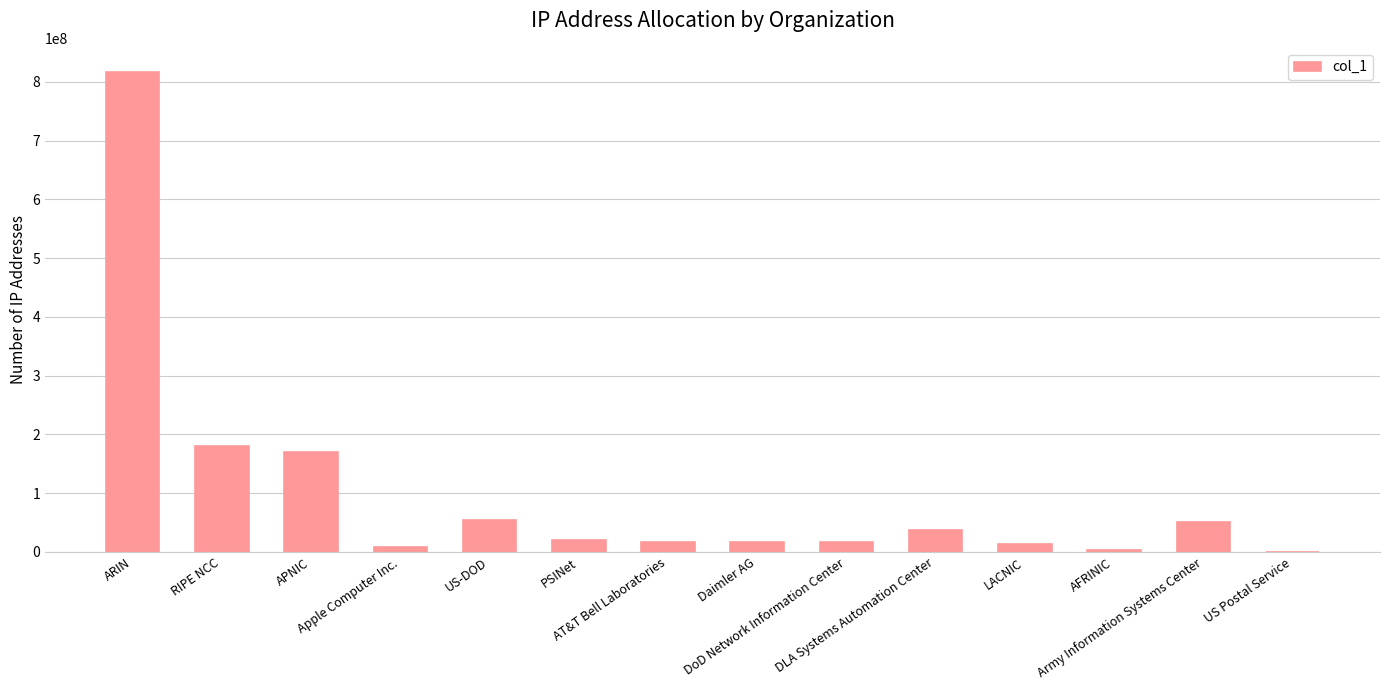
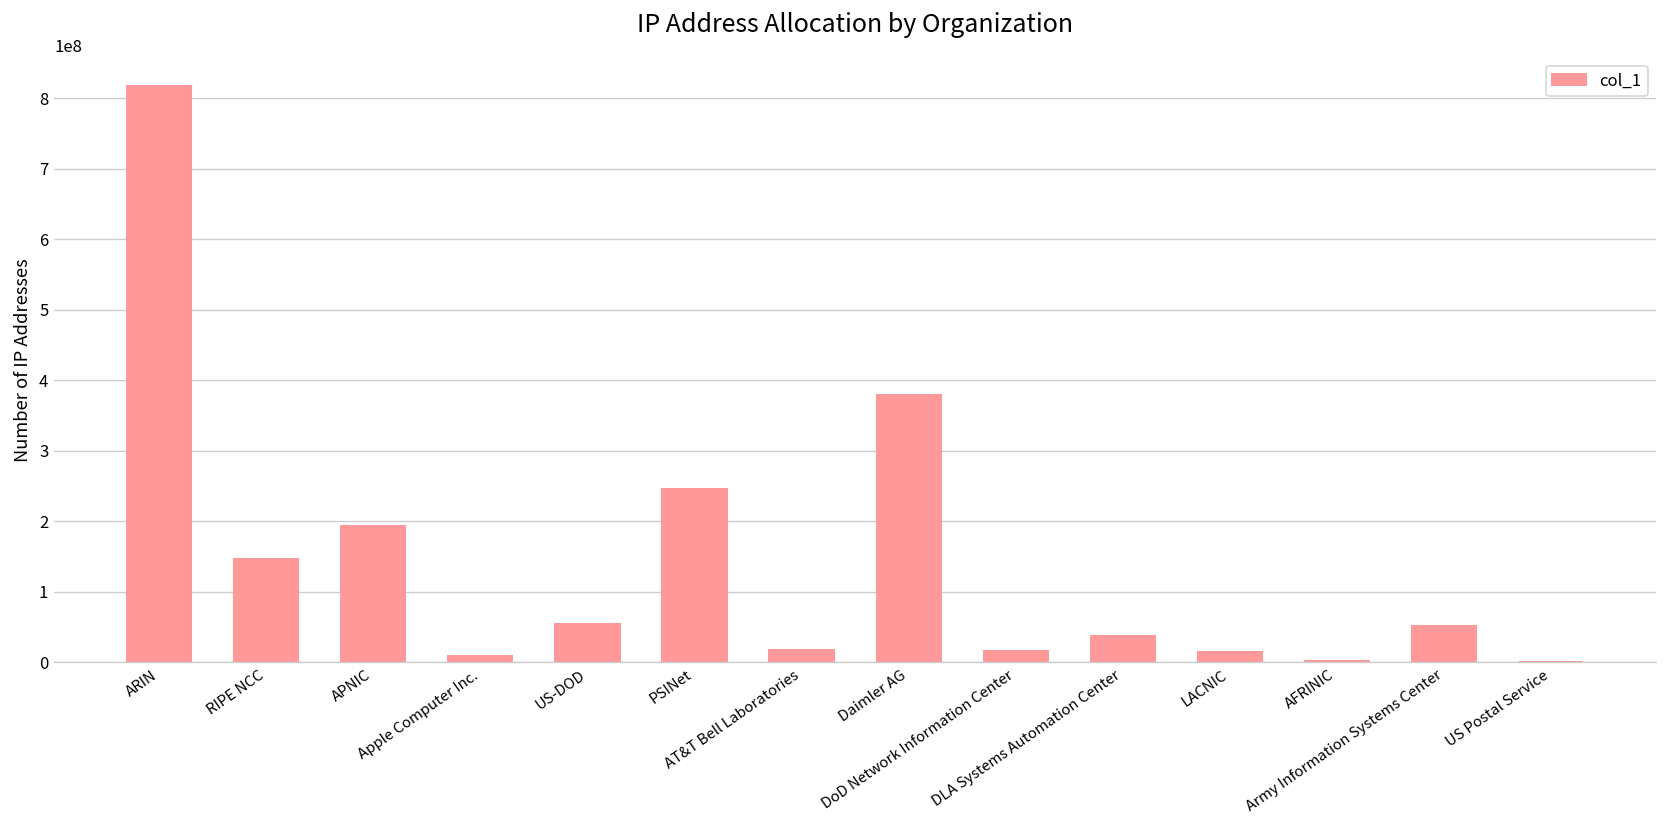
RIPE NCC: 180000000 -> 150000000
APNIC: 170000000 -> 190000000
PSINet: 20000000 -> 250000000
Daimler AG: 20000000 -> 380000000
